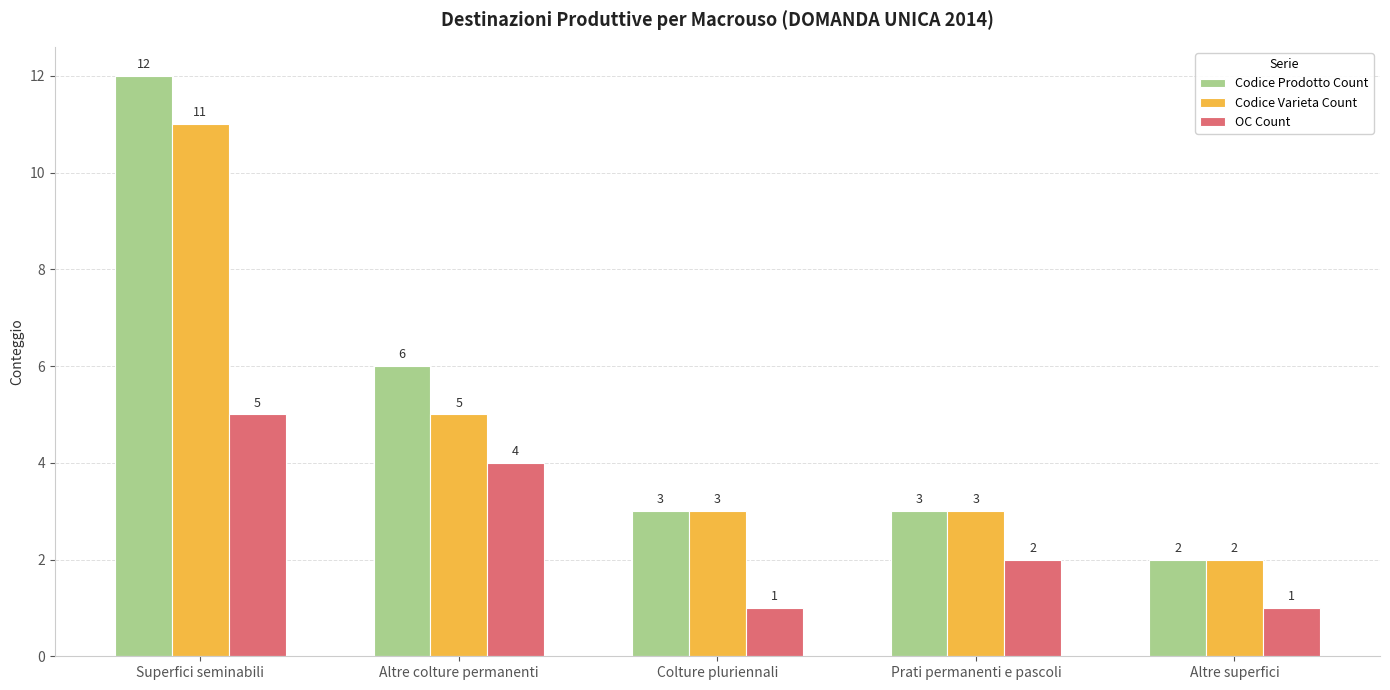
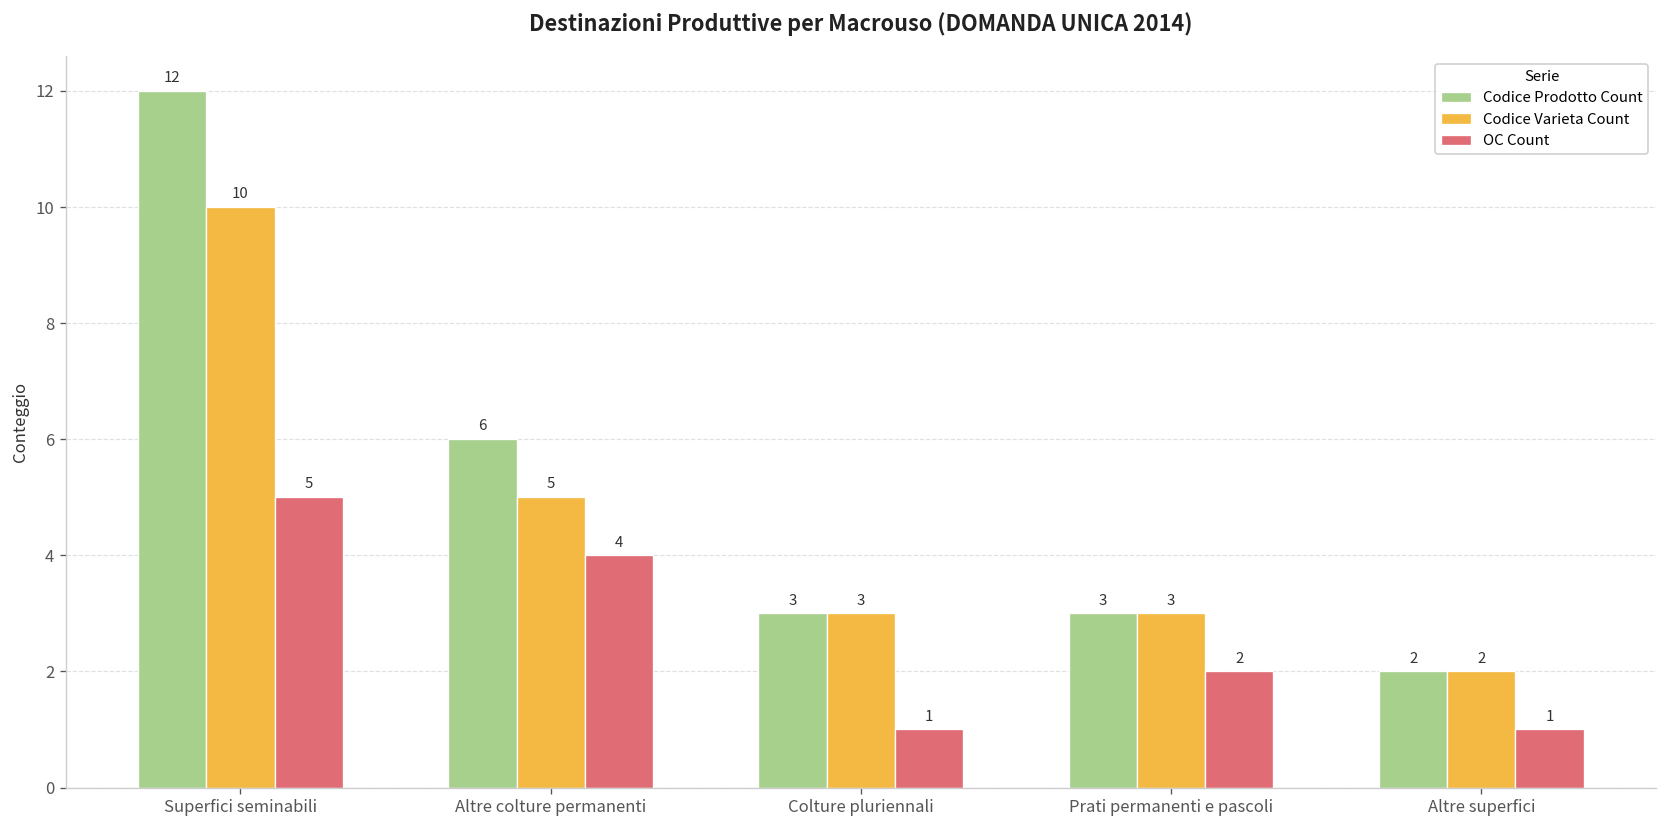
Codice Varieta Count, Superfici seminabili: 11 -> 10
